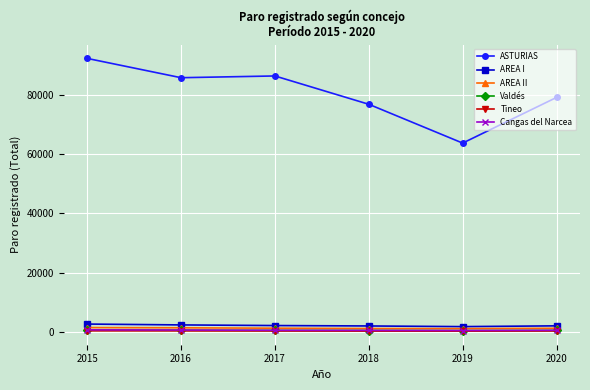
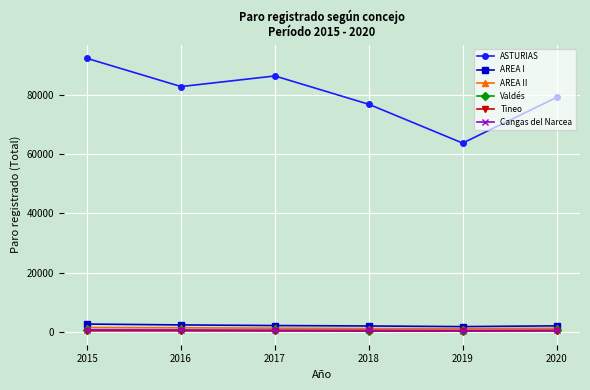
ASTURIAS, 2016: 86000 -> 83000
